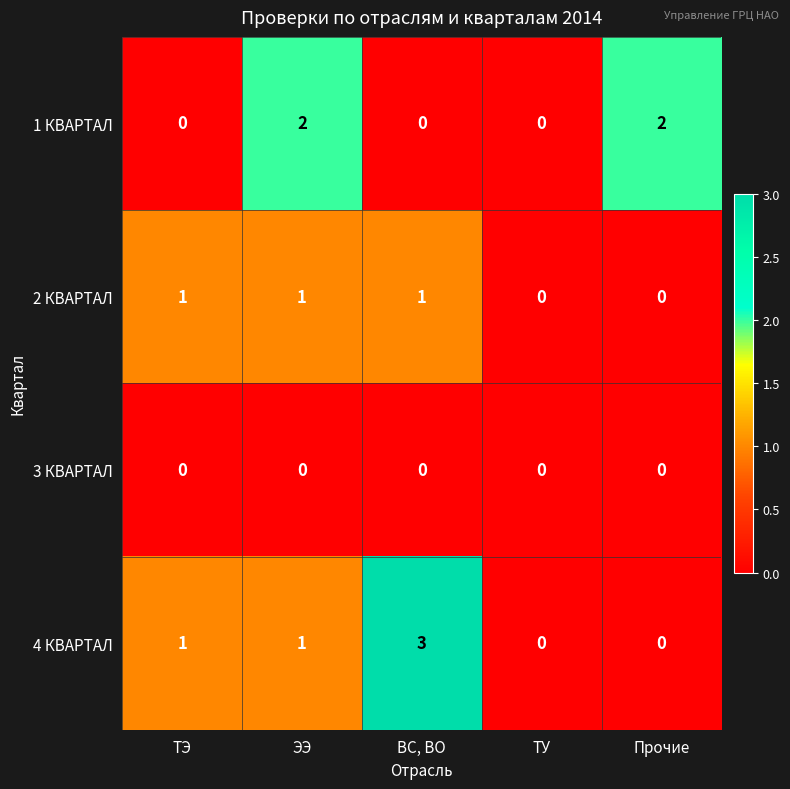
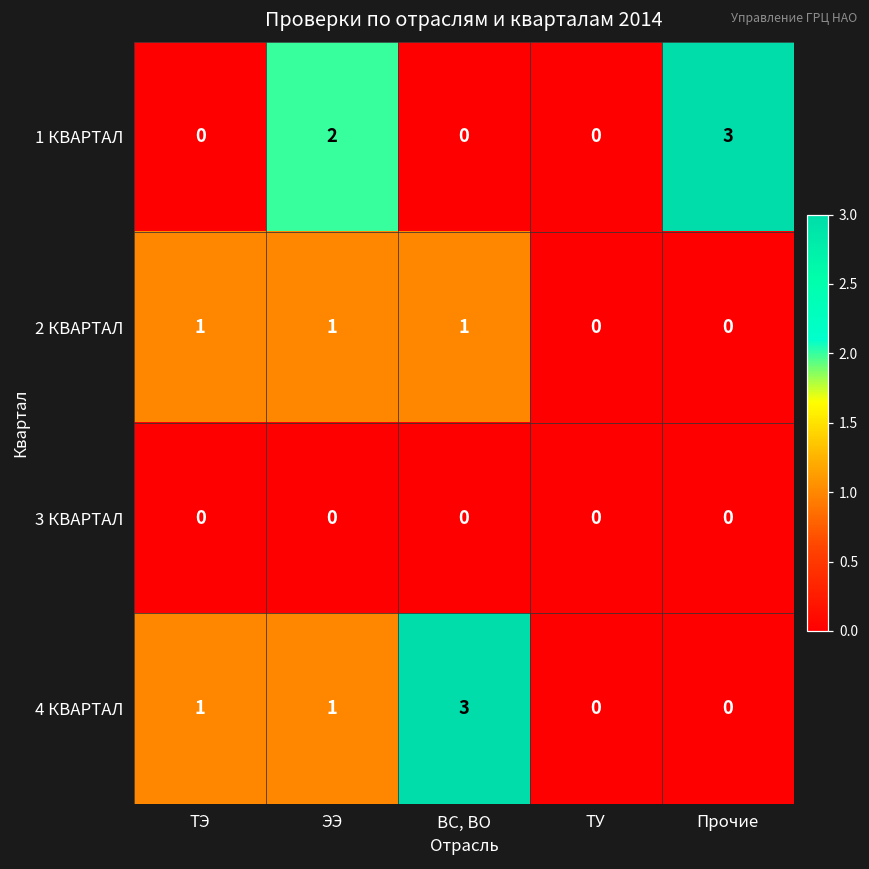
1 КВАРТАЛ, Прочие: 2 -> 3
